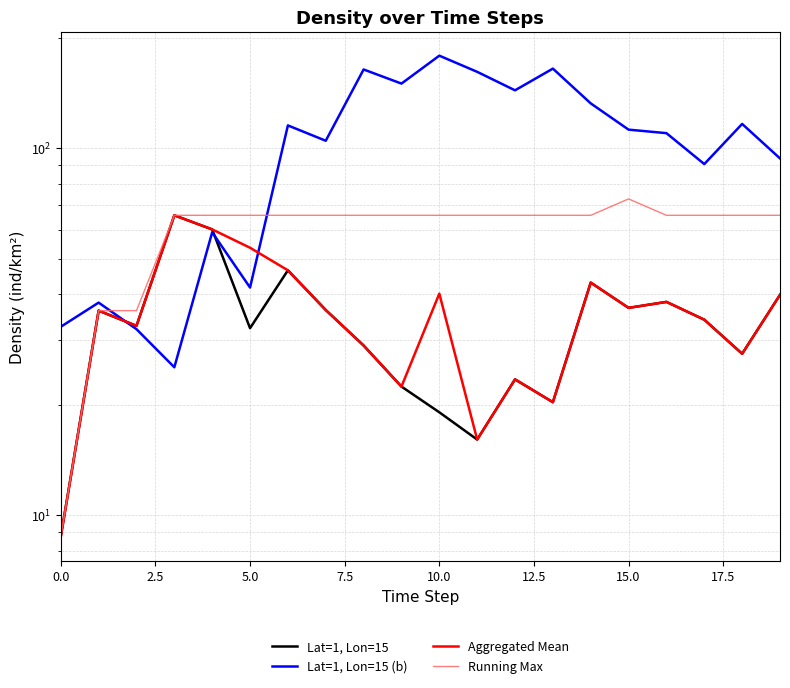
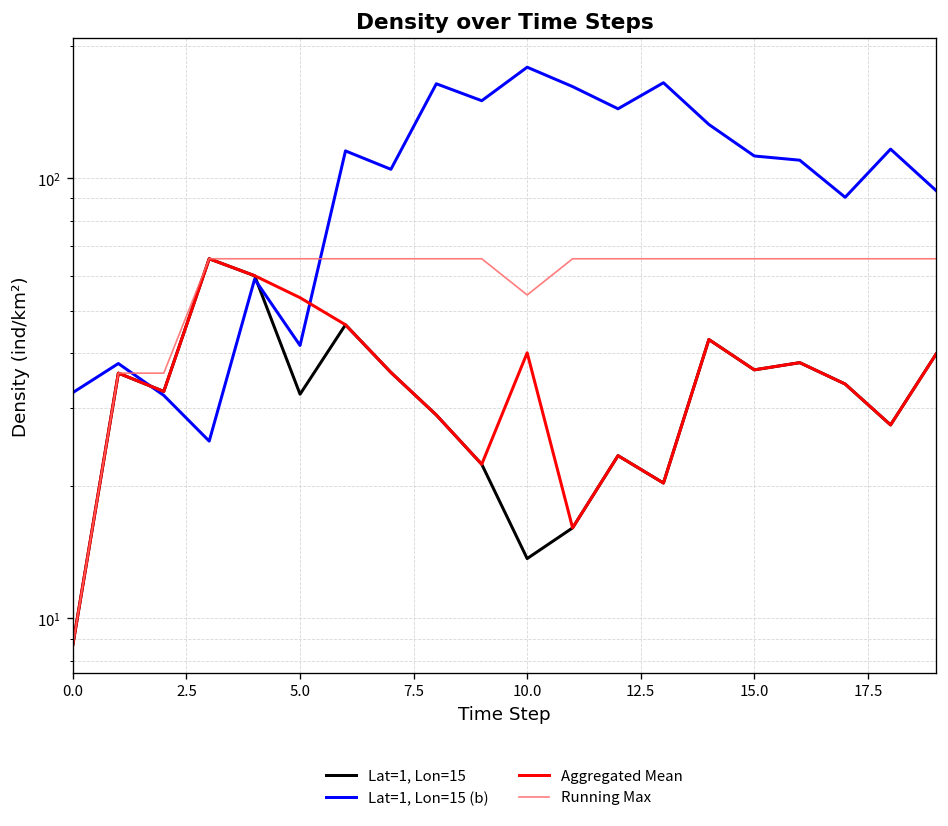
Lat=1, Lon=15, 10.0: 19 -> 13.7
Running Max, 10.0: 66 -> 54
Running Max, 15.0: 73 -> 66
